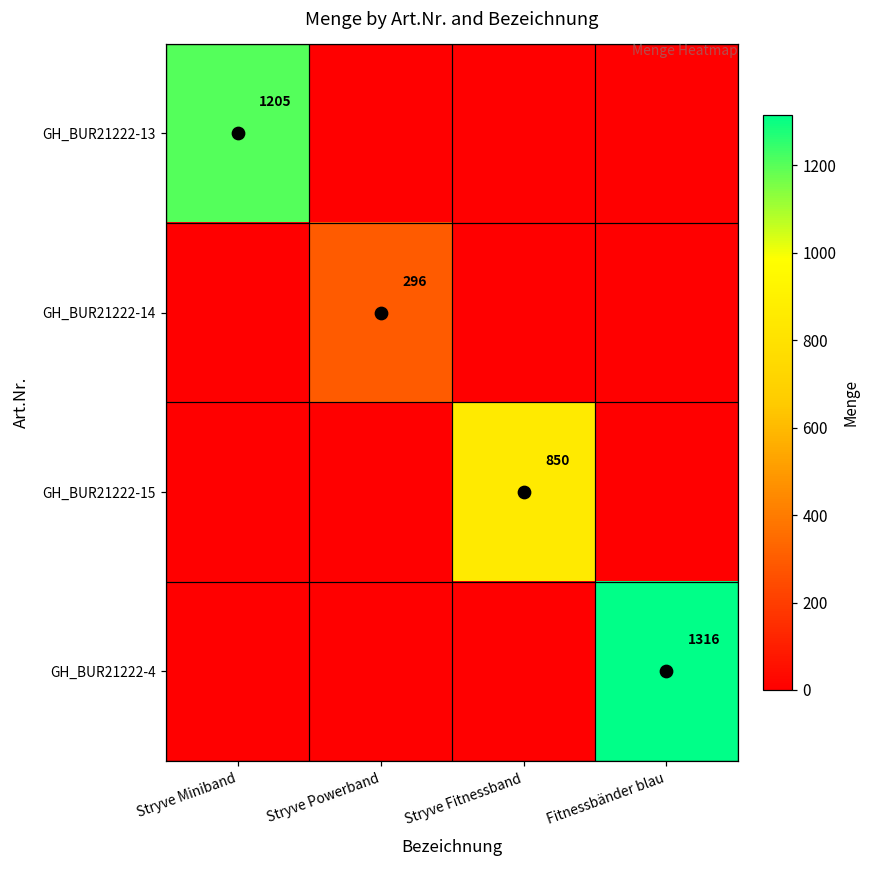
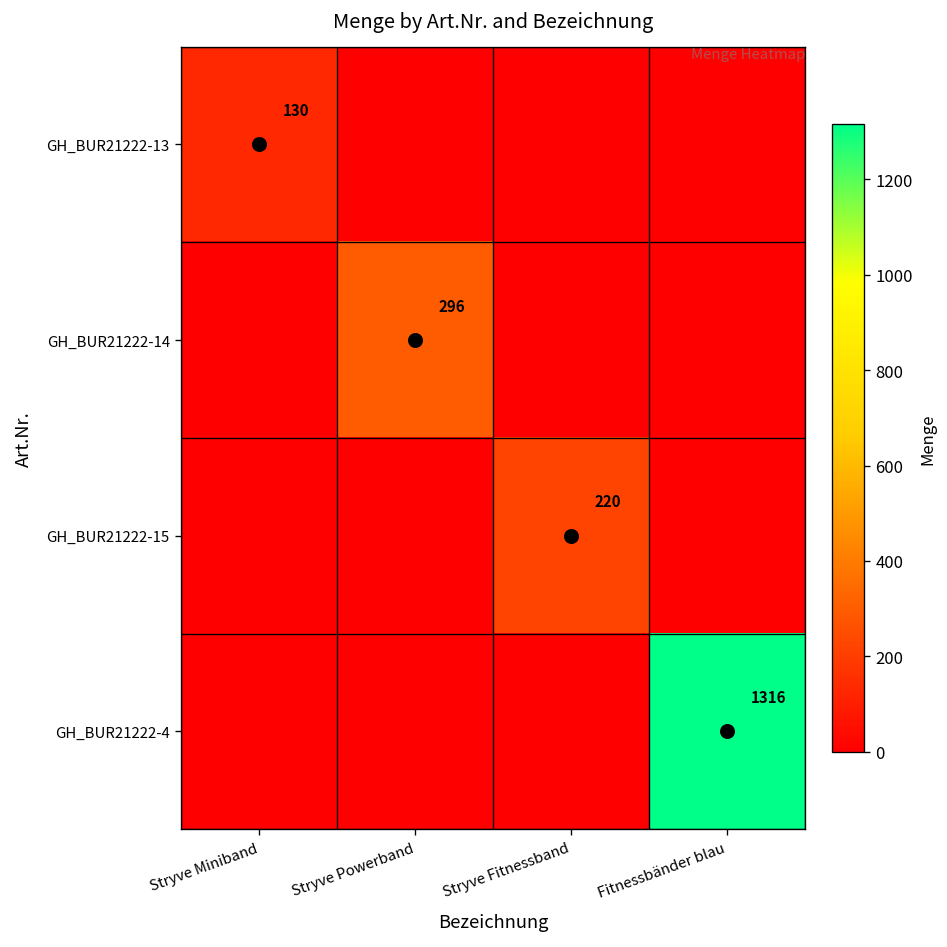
GH_BUR21222-13, Stryve Miniband: 1205 -> 130
GH_BUR21222-15, Stryve Fitnessband: 850 -> 220
